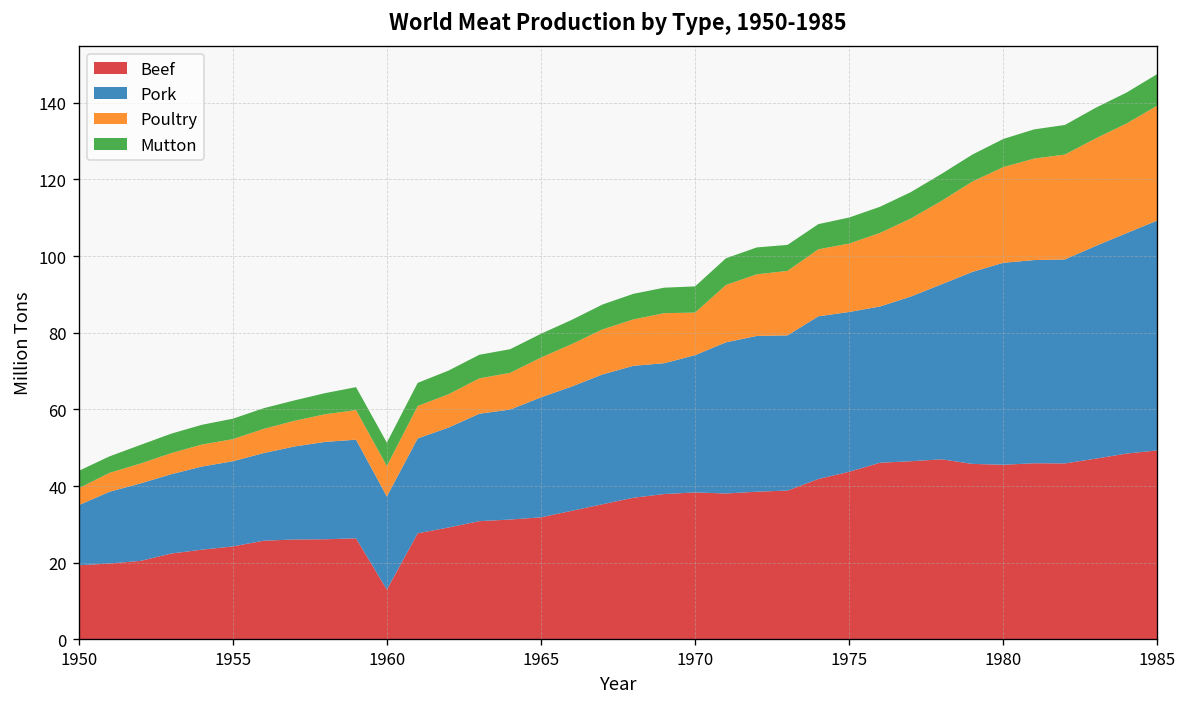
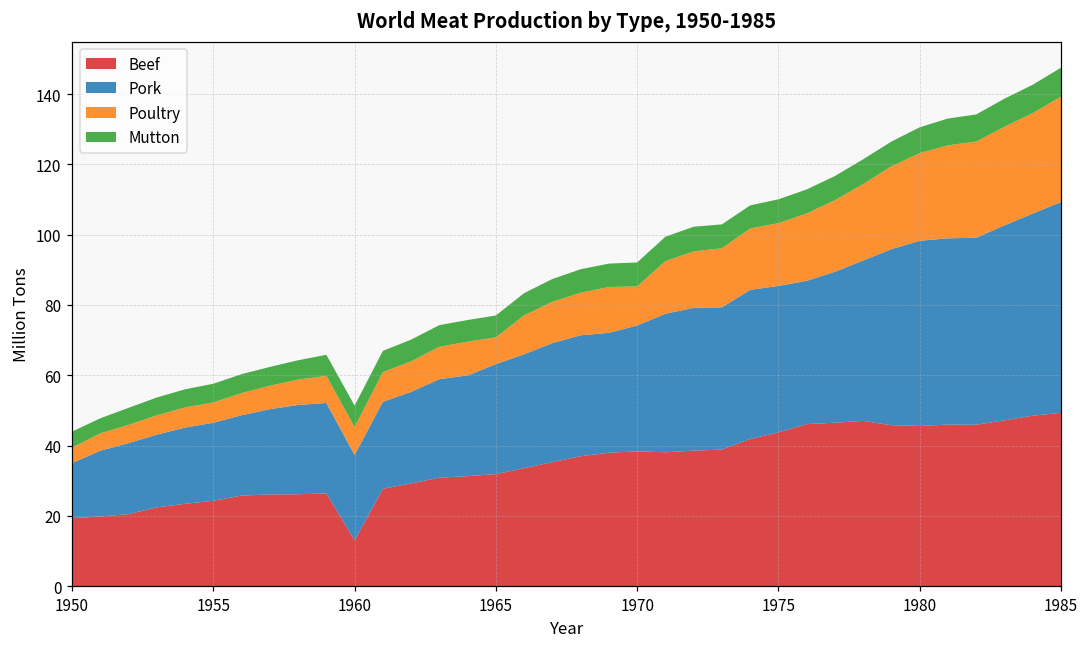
Poultry, 1965: 10 -> 8
